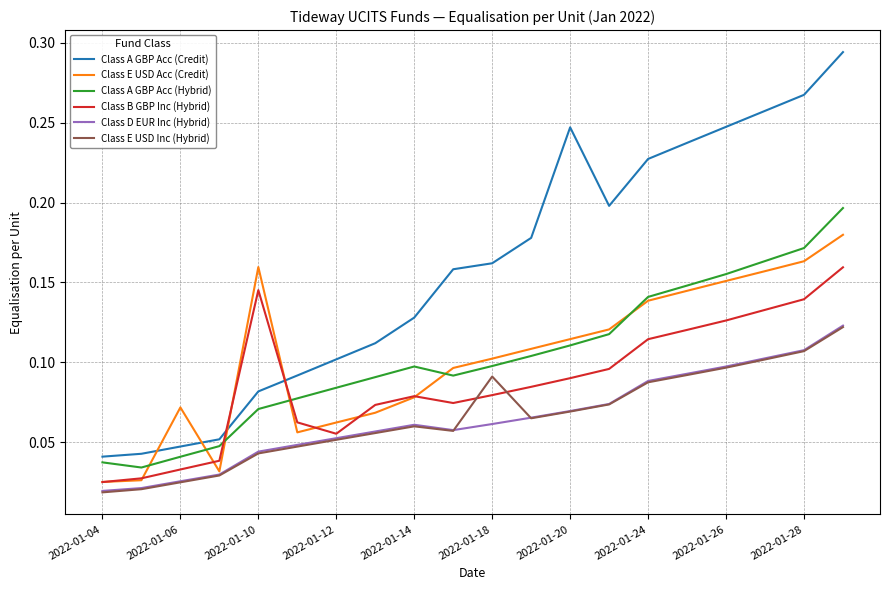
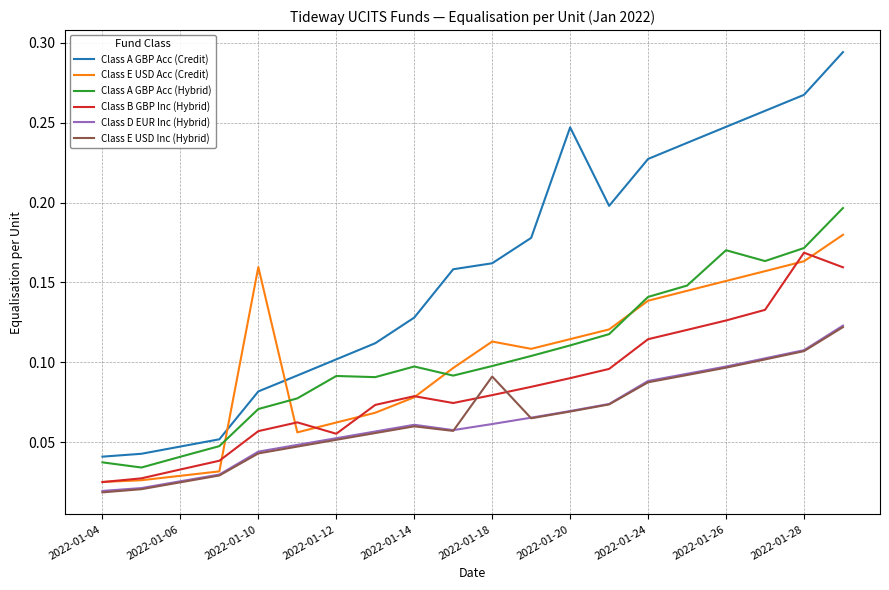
Class E USD Acc (Credit), 2022-01-06: 0.072 -> 0.029
Class B GBP Inc (Hybrid), 2022-01-10: 0.145 -> 0.057
Class A GBP Acc (Hybrid), 2022-01-12: 0.084 -> 0.091
Class E USD Acc (Credit), 2022-01-18: 0.102 -> 0.113
Class A GBP Acc (Hybrid), 2022-01-26: 0.155 -> 0.170
Class B GBP Inc (Hybrid), 2022-01-28: 0.139 -> 0.169
